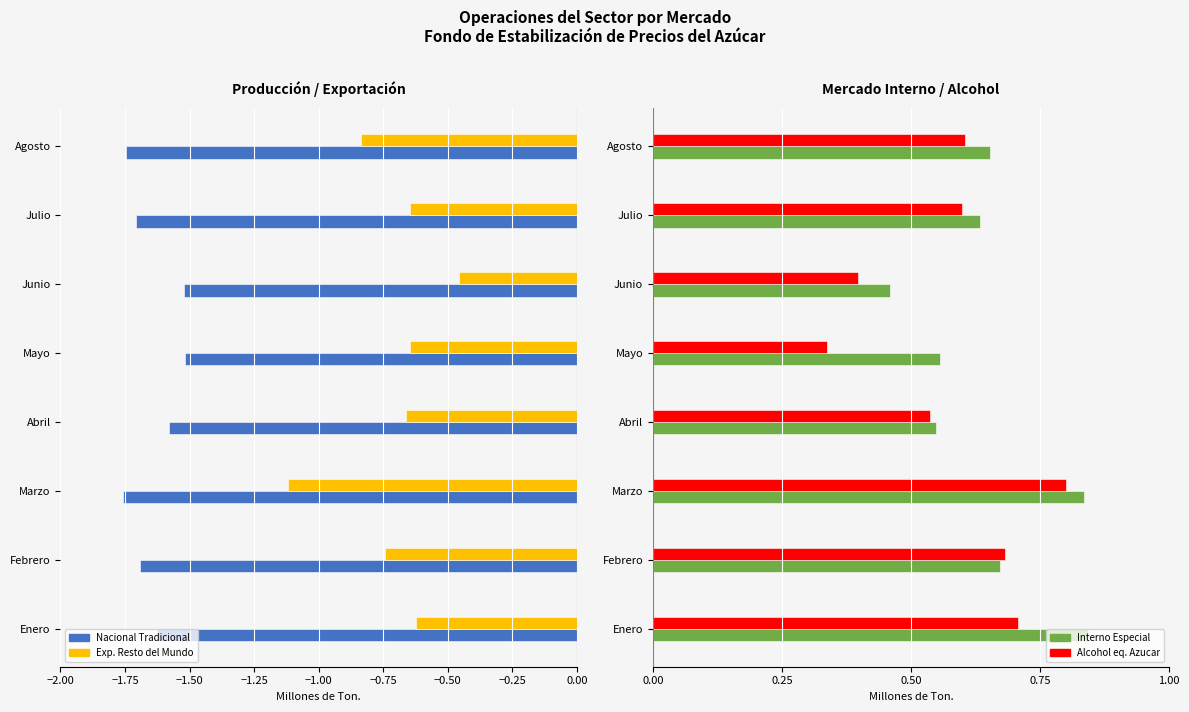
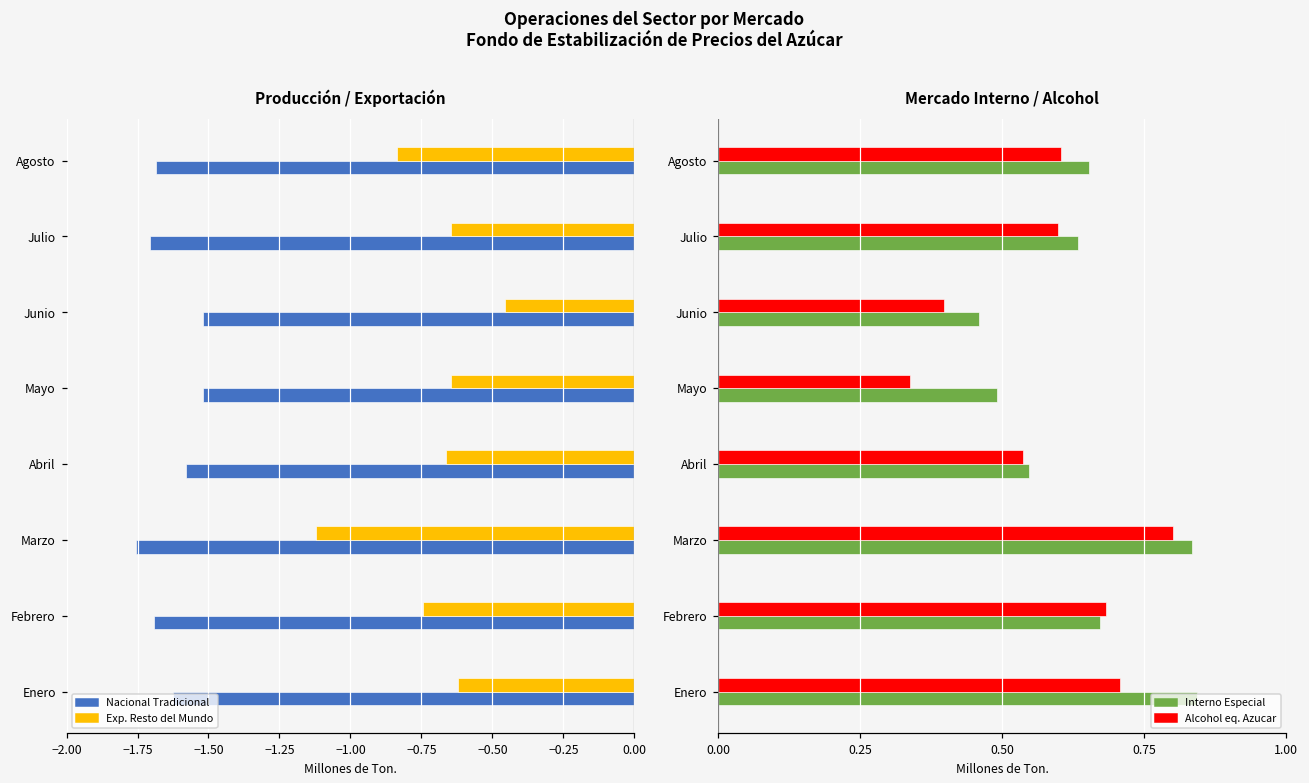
Producción / Exportación, Nacional Tradicional, Agosto: -1.75 -> -1.68
Mercado Interno / Alcohol, Interno Especial, Mayo: 0.56 -> 0.49
